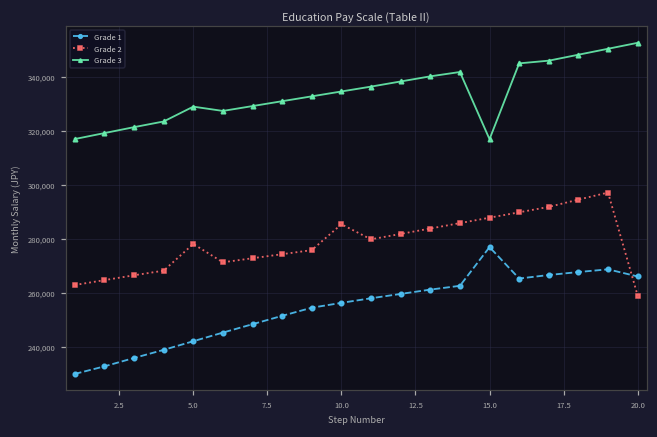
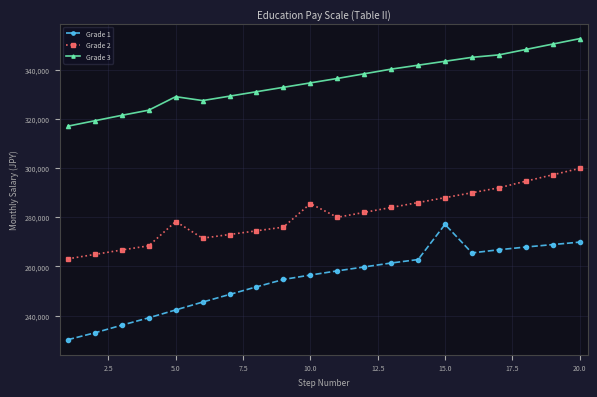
Grade 3, 15.0: 317,000 -> 344,000
Grade 1, 20.0: 266,000 -> 270,000
Grade 2, 20.0: 259,000 -> 300,000
